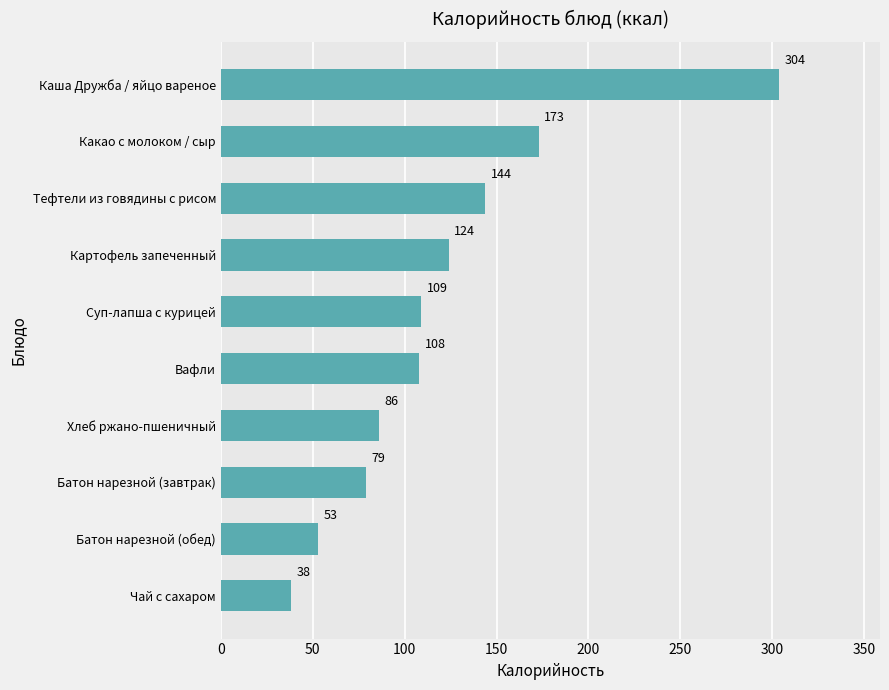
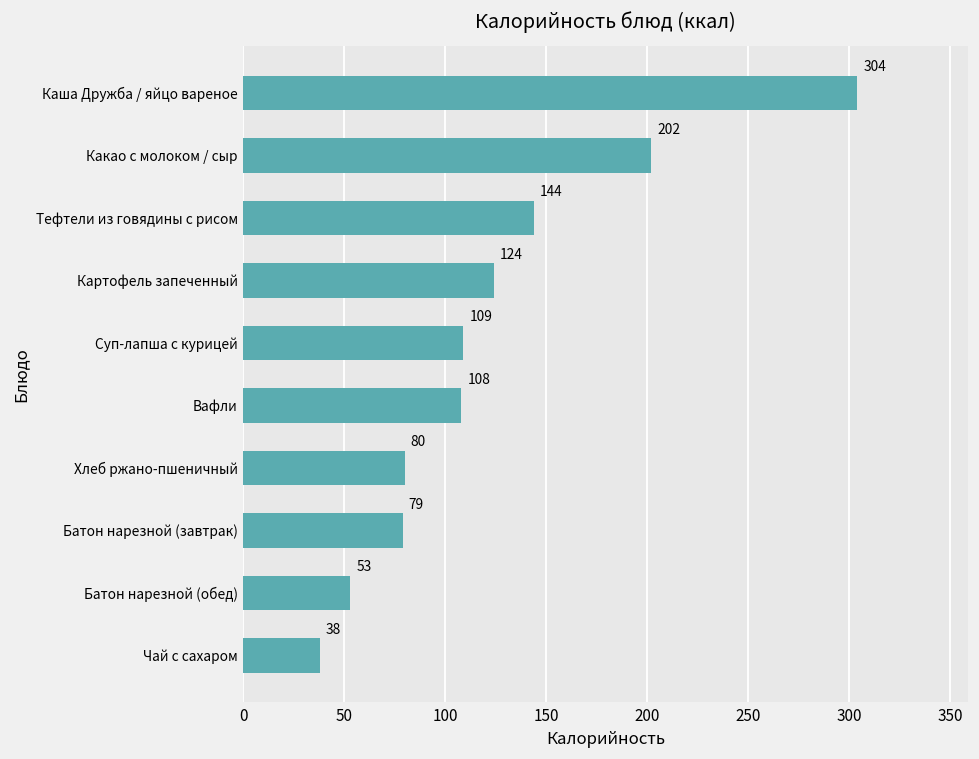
Какао с молоком / сыр: 173 -> 202
Хлеб ржано-пшеничный: 86 -> 80
